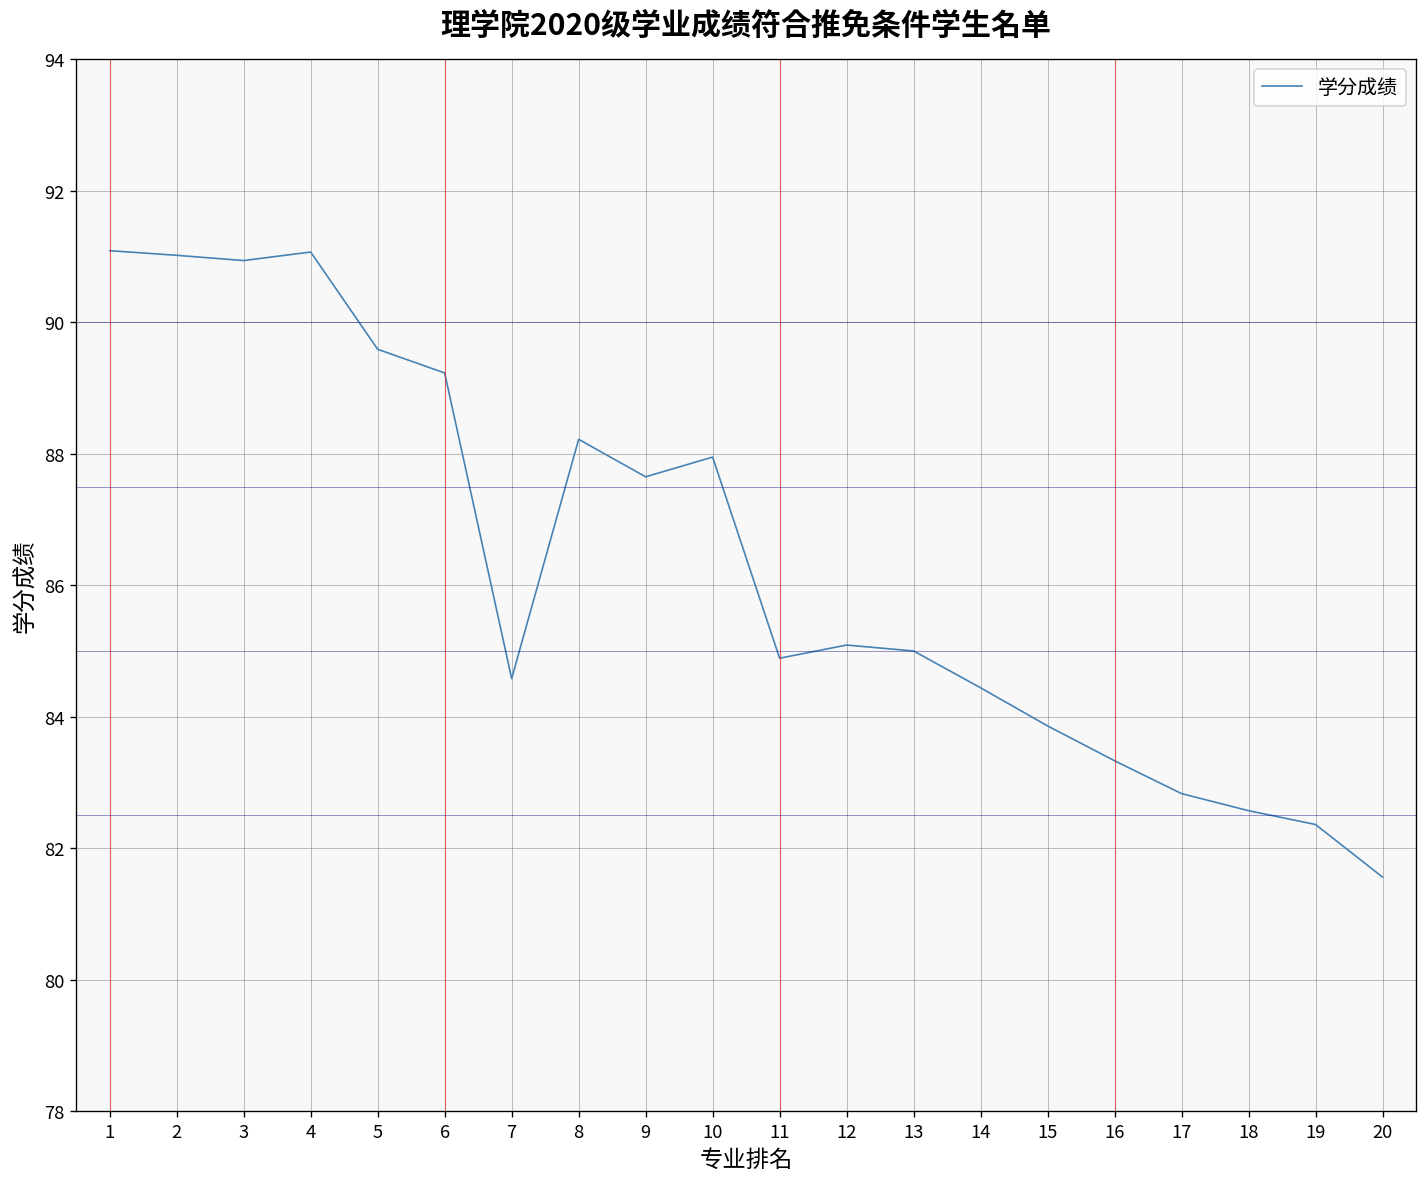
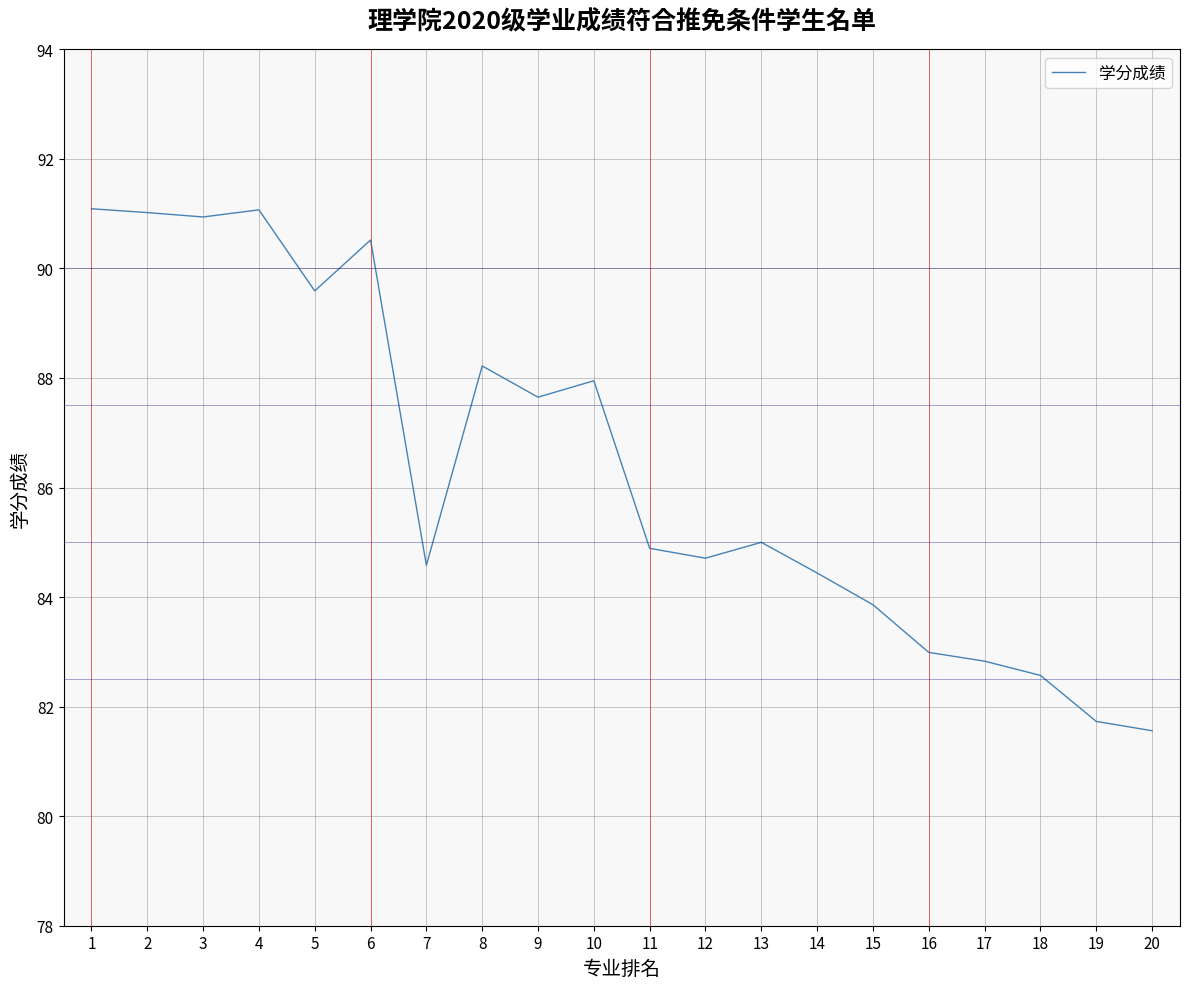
6: 89.2 -> 90.5
12: 85.1 -> 84.7
16: 83.3 -> 83.0
19: 82.4 -> 81.7
